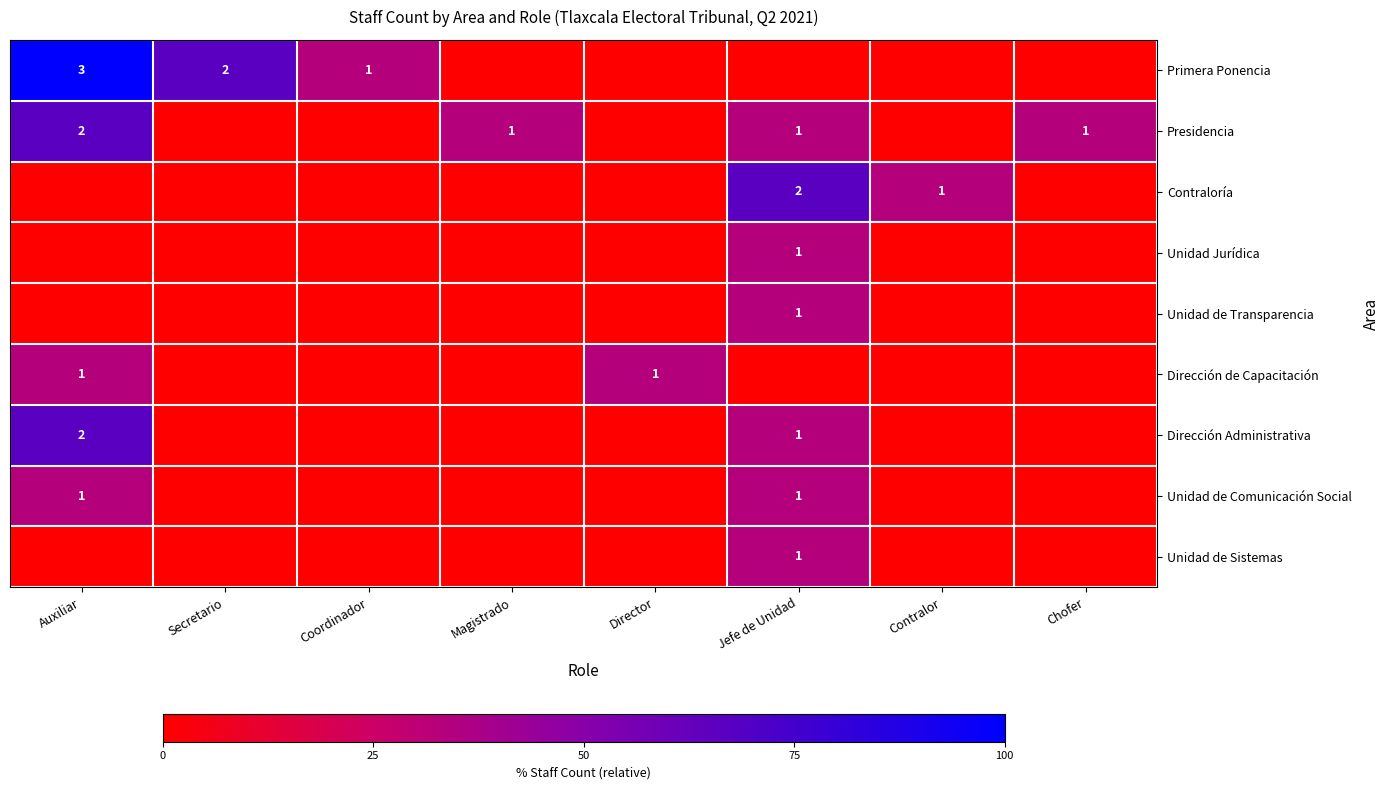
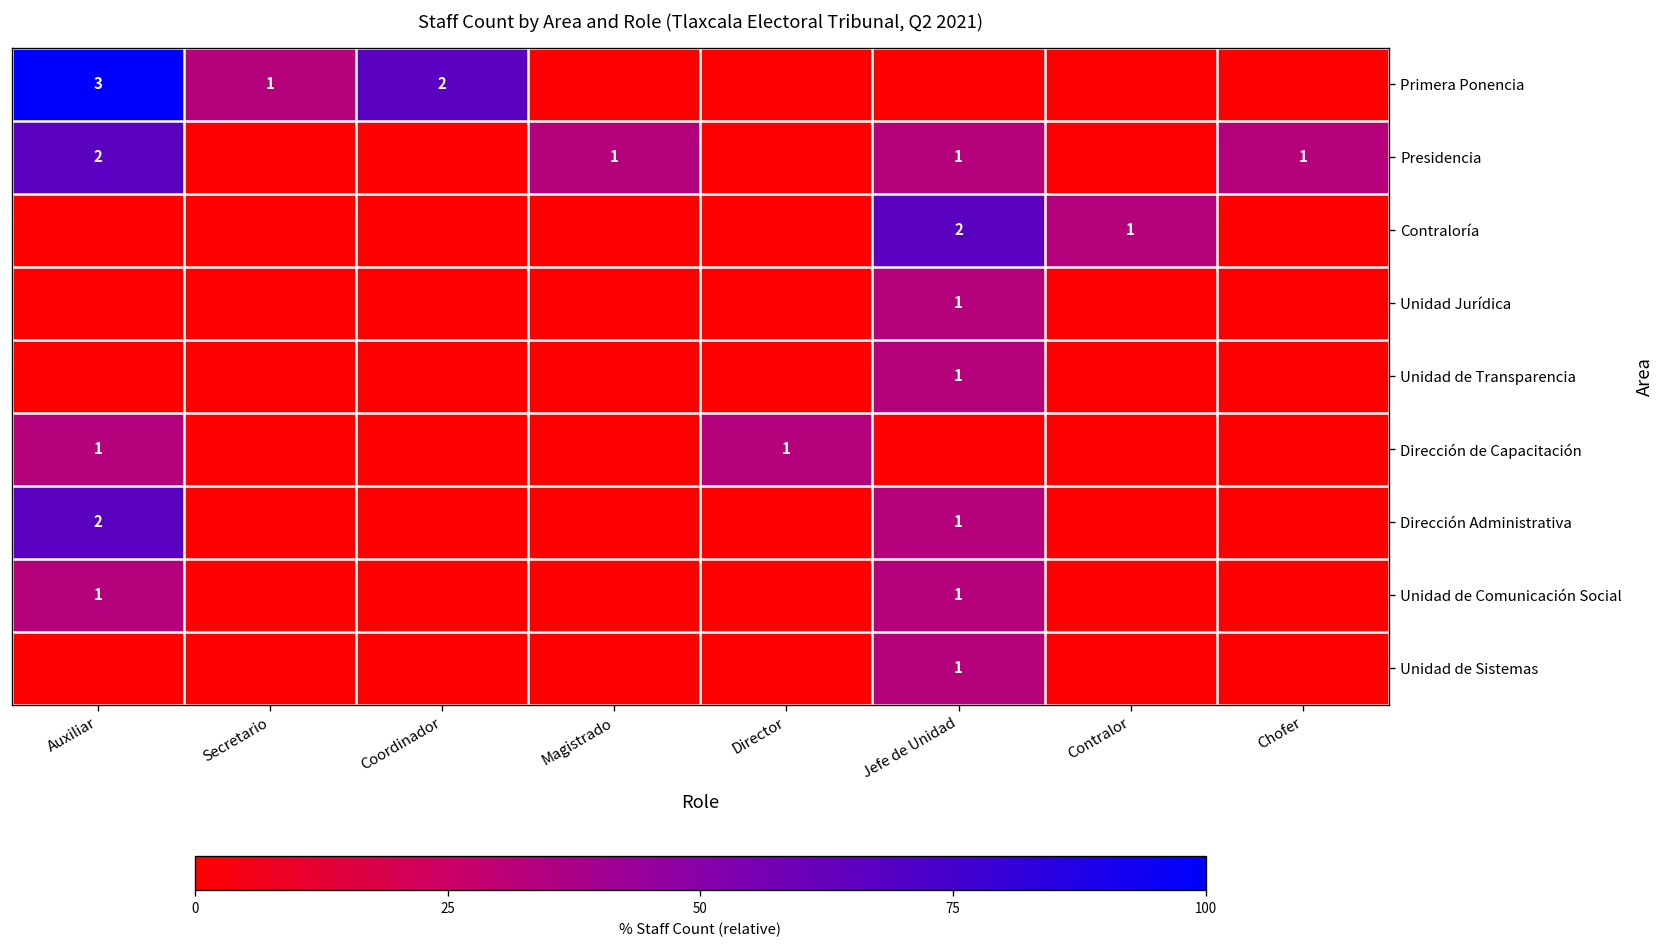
Primera Ponencia, Secretario: 2 -> 1
Primera Ponencia, Coordinador: 1 -> 2
